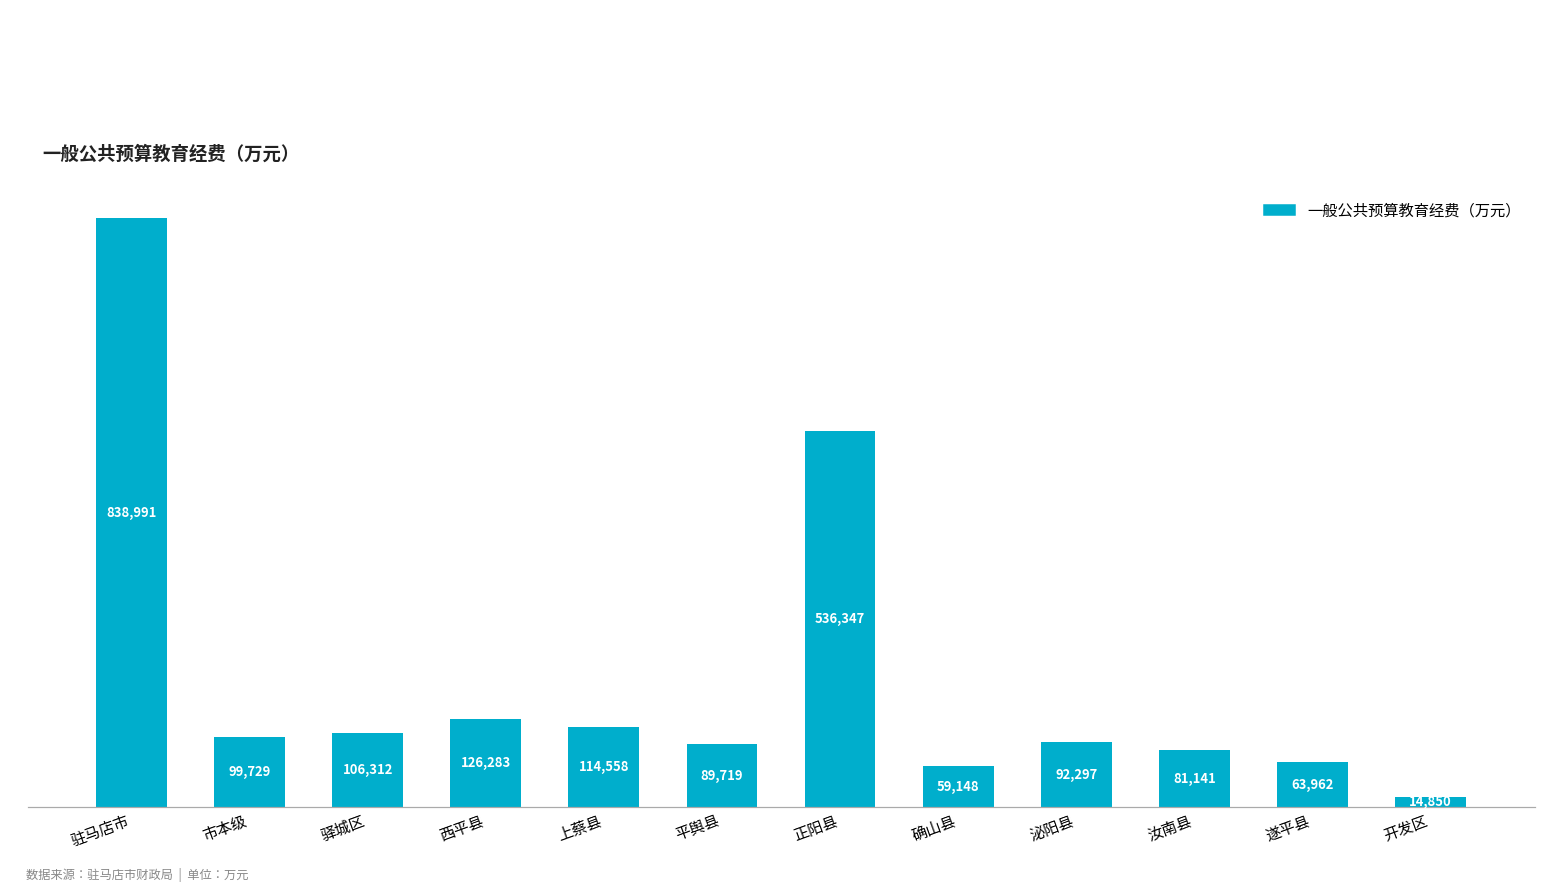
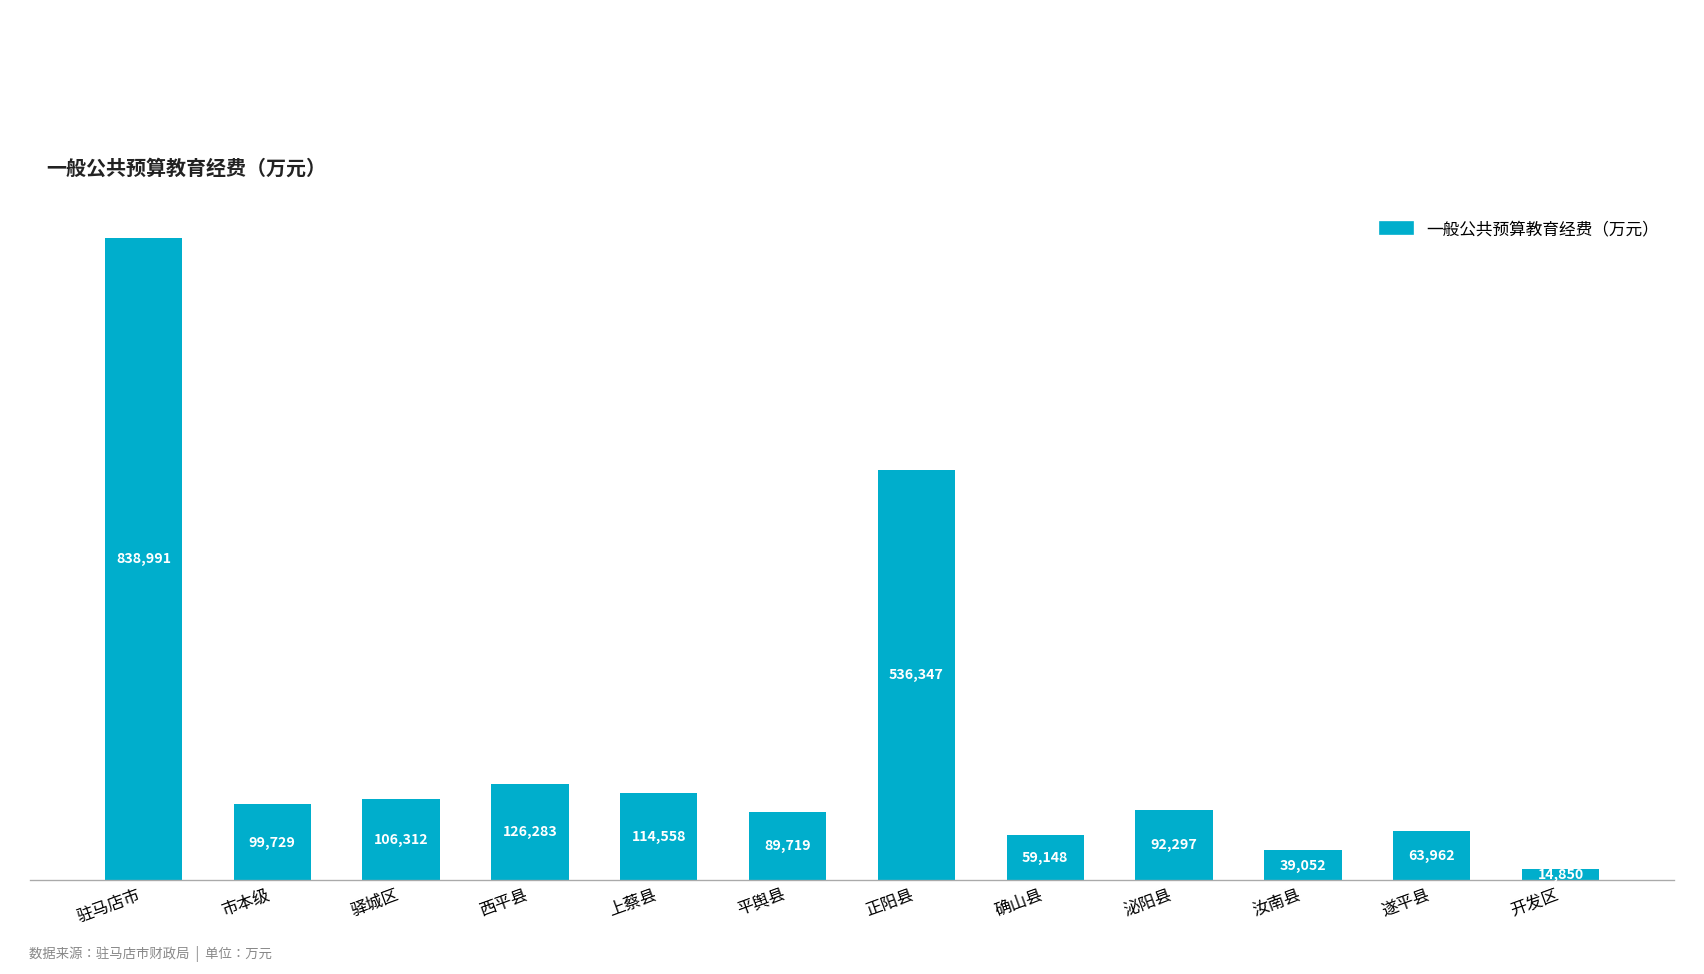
汝南县: 81,141 -> 39,052
